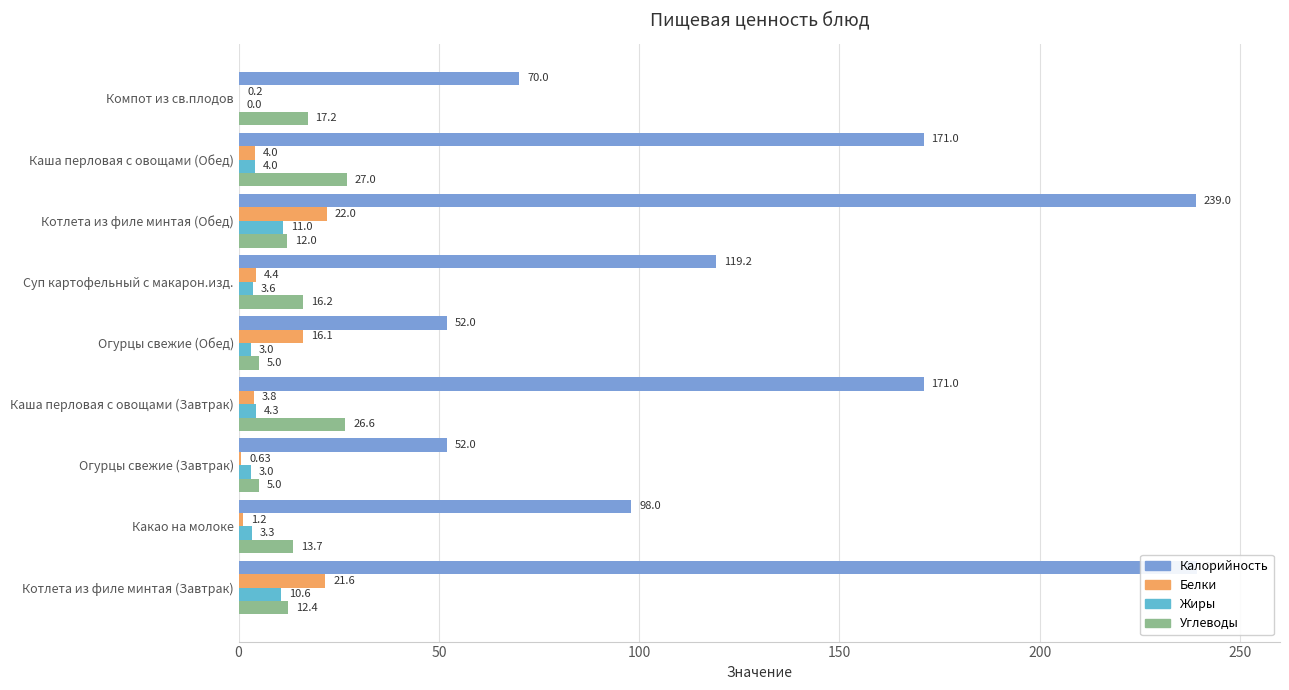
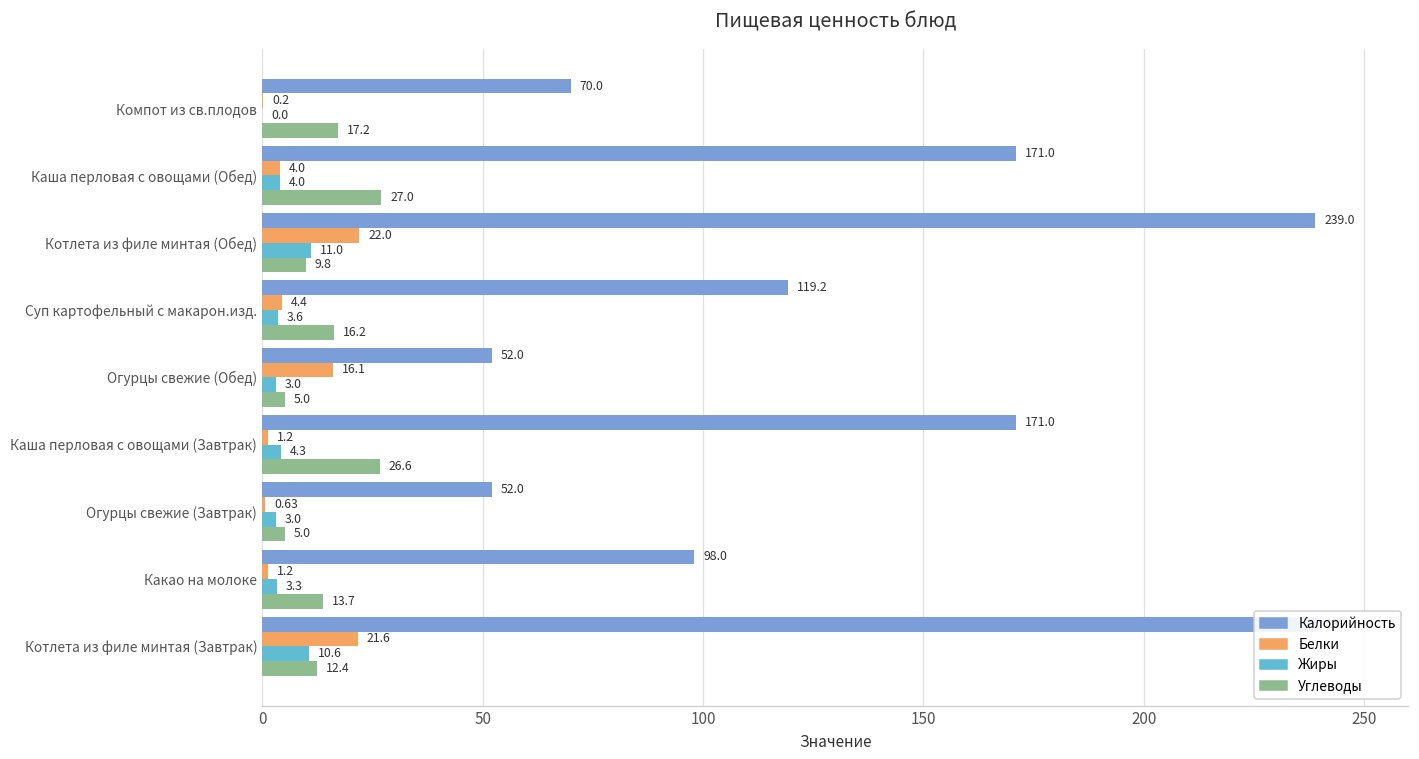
Углеводы, Котлета из филе минтая (Обед): 12.0 -> 9.8
Белки, Каша перловая с овощами (Завтрак): 3.8 -> 1.2
